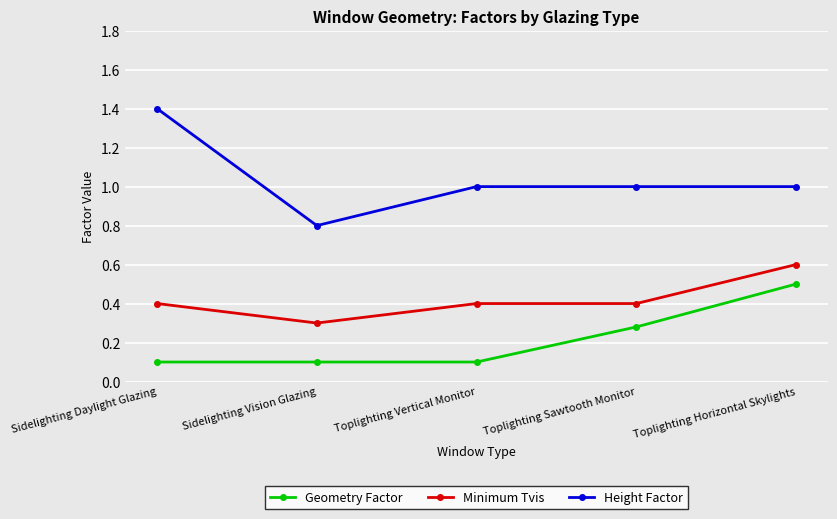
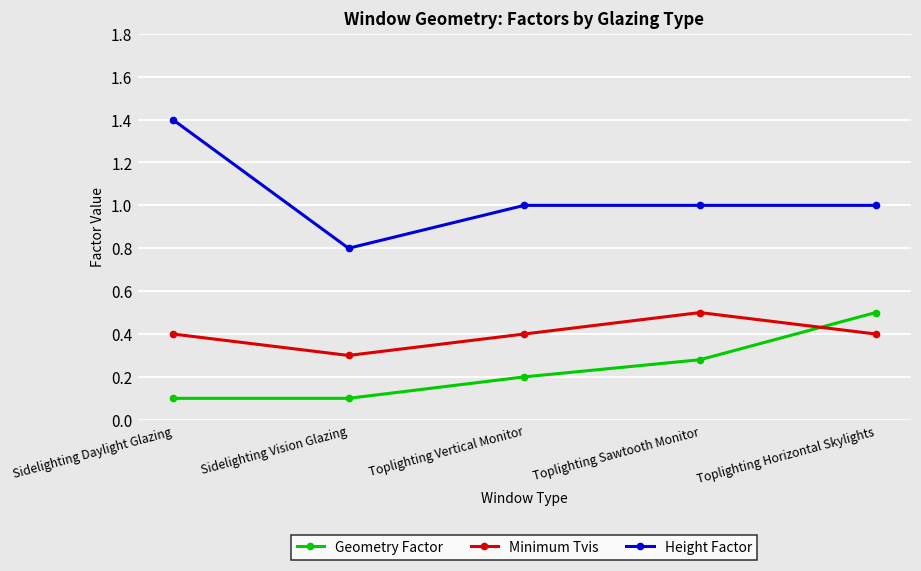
Geometry Factor, Toplighting Vertical Monitor: 0.1 -> 0.2
Minimum Tvis, Toplighting Sawtooth Monitor: 0.4 -> 0.5
Minimum Tvis, Toplighting Horizontal Skylights: 0.6 -> 0.4
